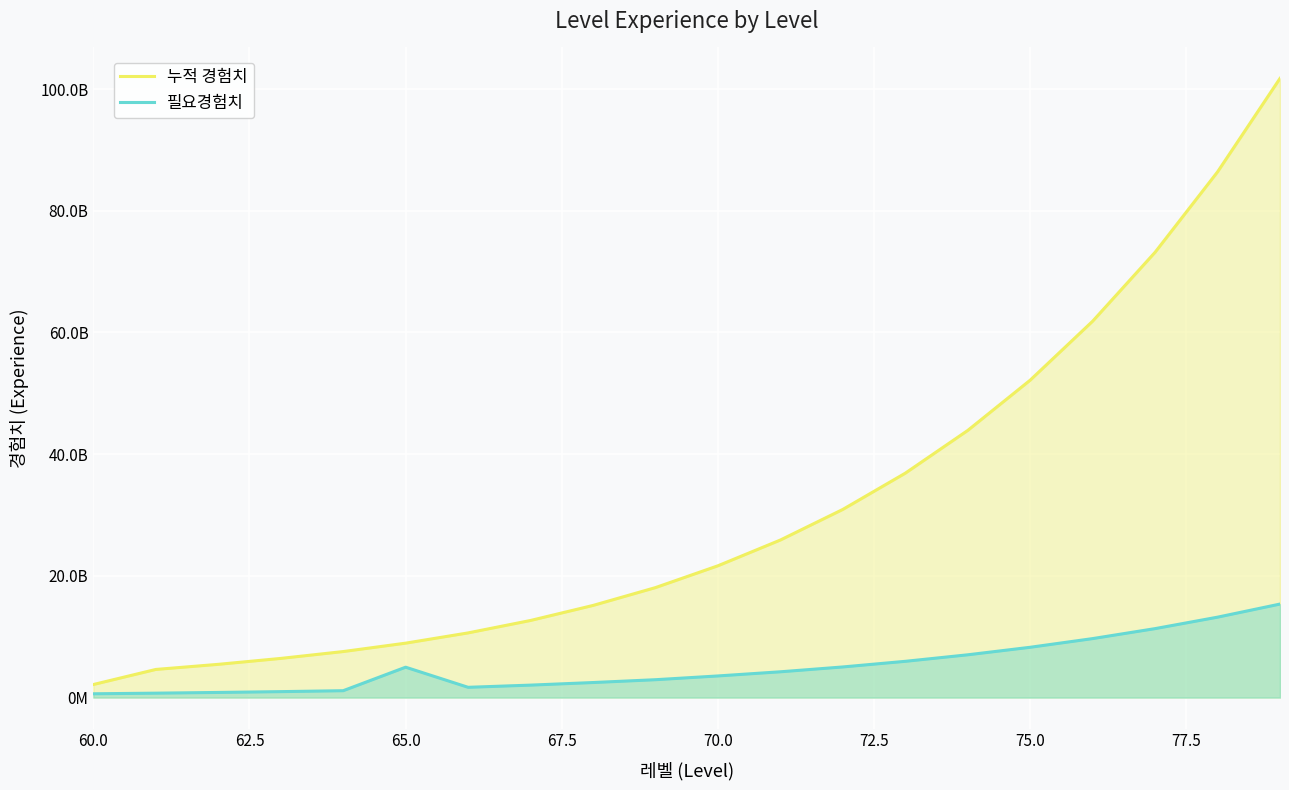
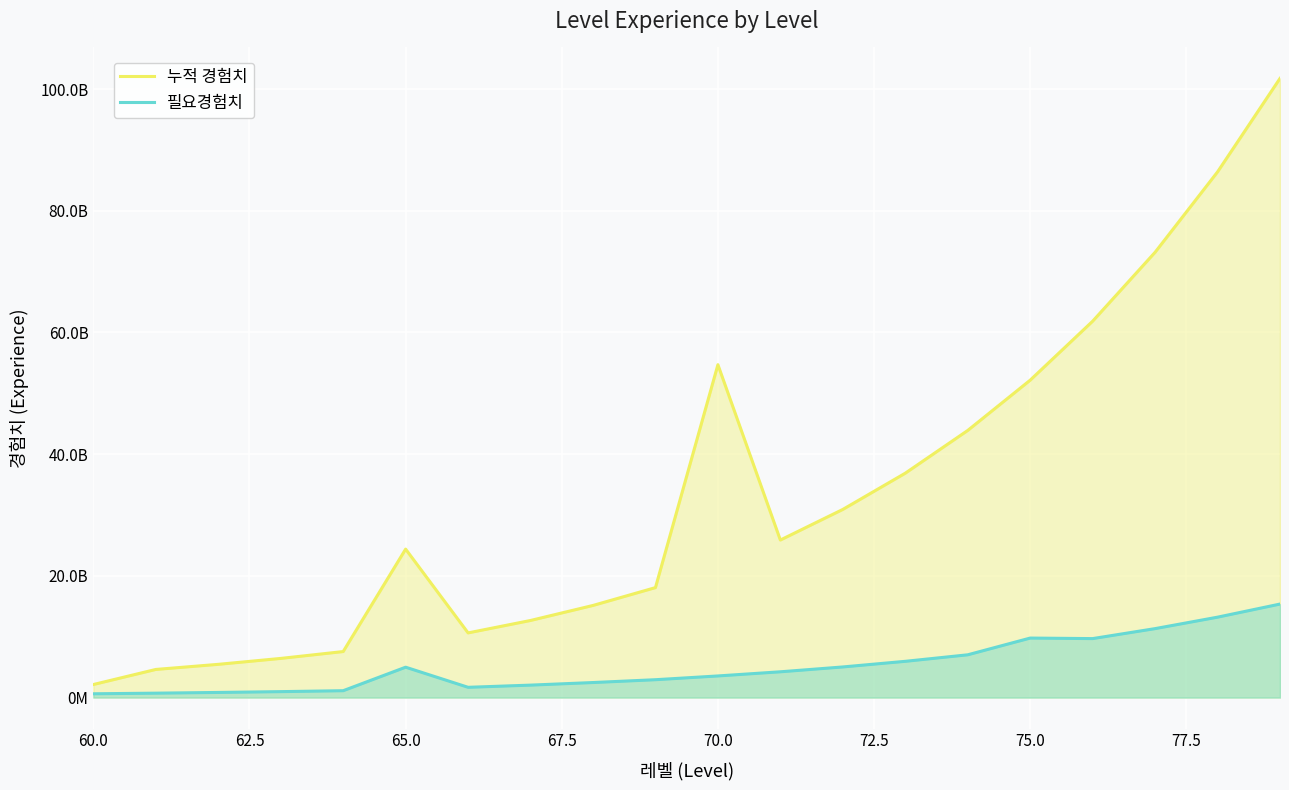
누적 경험치, 65.0: 9000000000 -> 24000000000
누적 경험치, 70.0: 22000000000 -> 55000000000
필요경험치, 75.0: 8000000000 -> 10000000000
